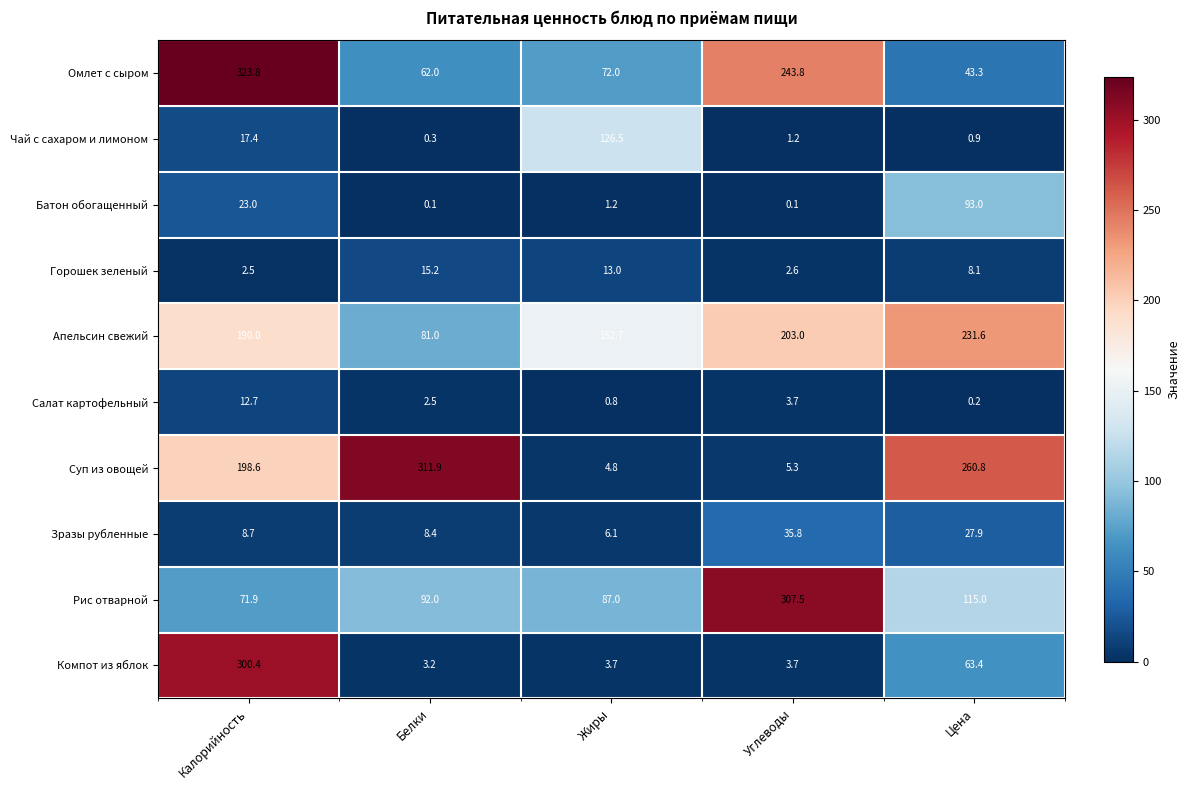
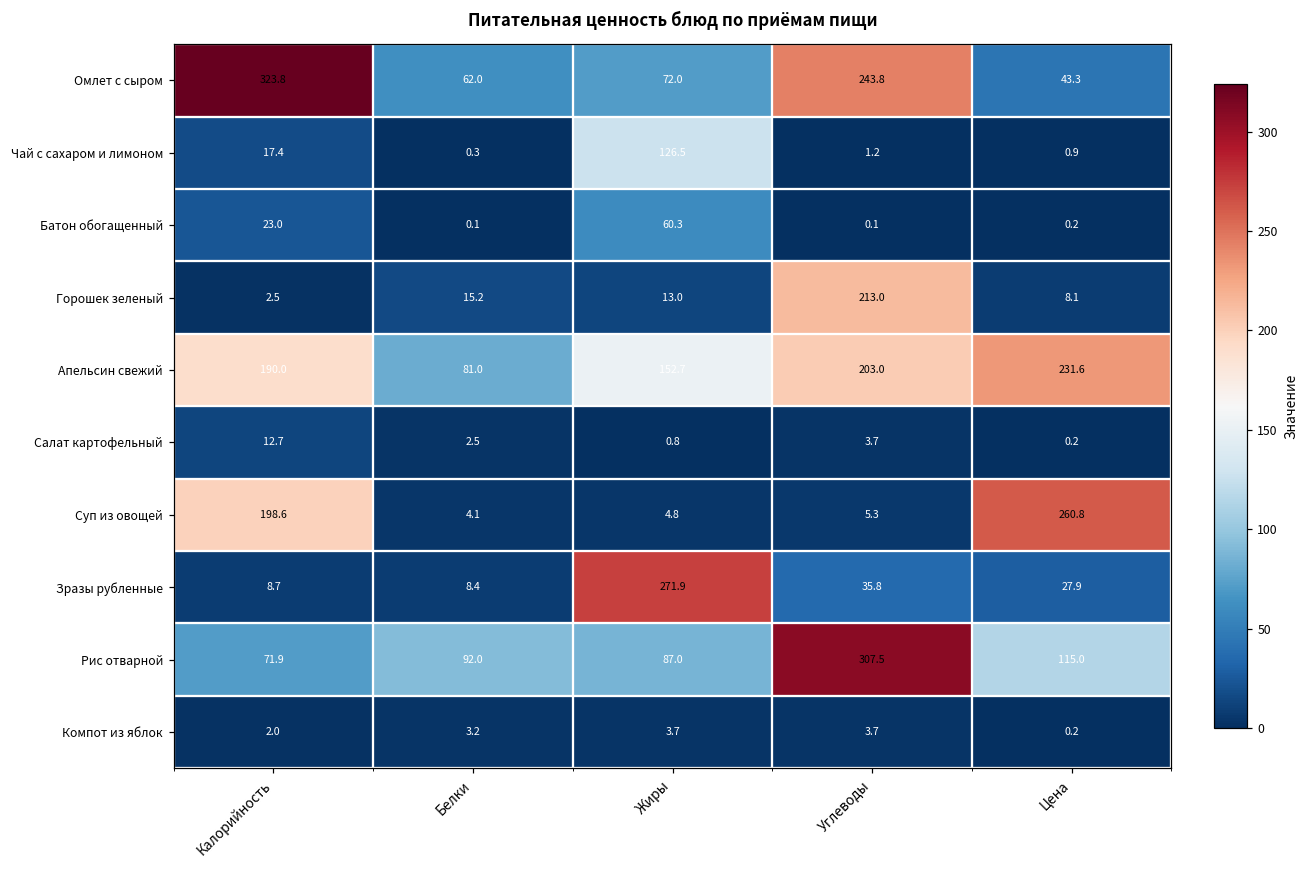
Батон обогащенный, Жиры: 1.2 -> 60.3
Батон обогащенный, Цена: 93.0 -> 0.2
Горошек зеленый, Углеводы: 2.6 -> 213.0
Суп из овощей, Белки: 311.9 -> 4.1
Зразы рубленные, Жиры: 6.1 -> 271.9
Компот из яблок, Калорийность: 300.4 -> 2.0
Компот из яблок, Цена: 63.4 -> 0.2
